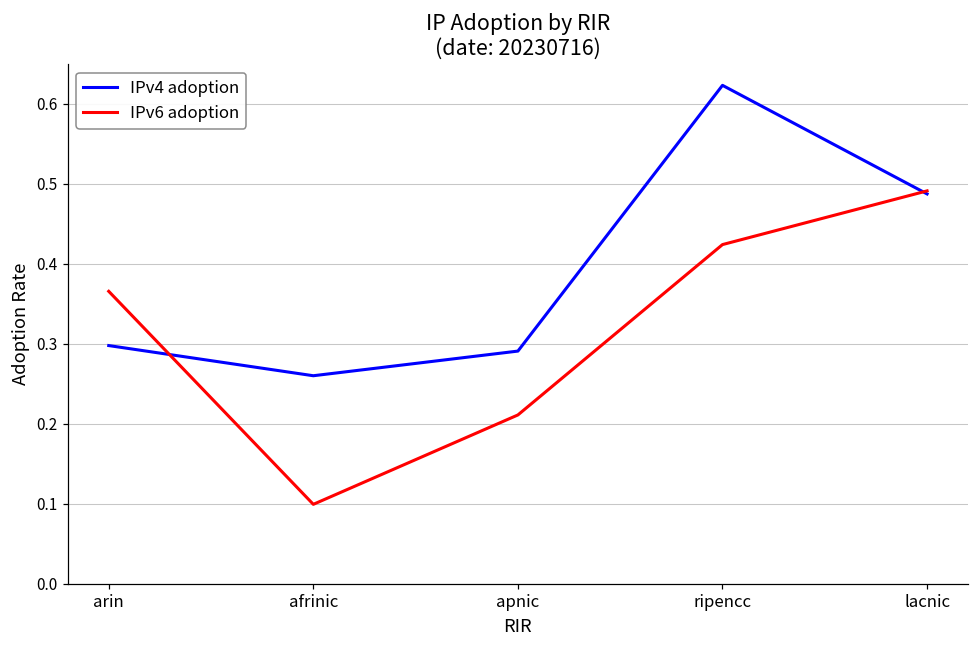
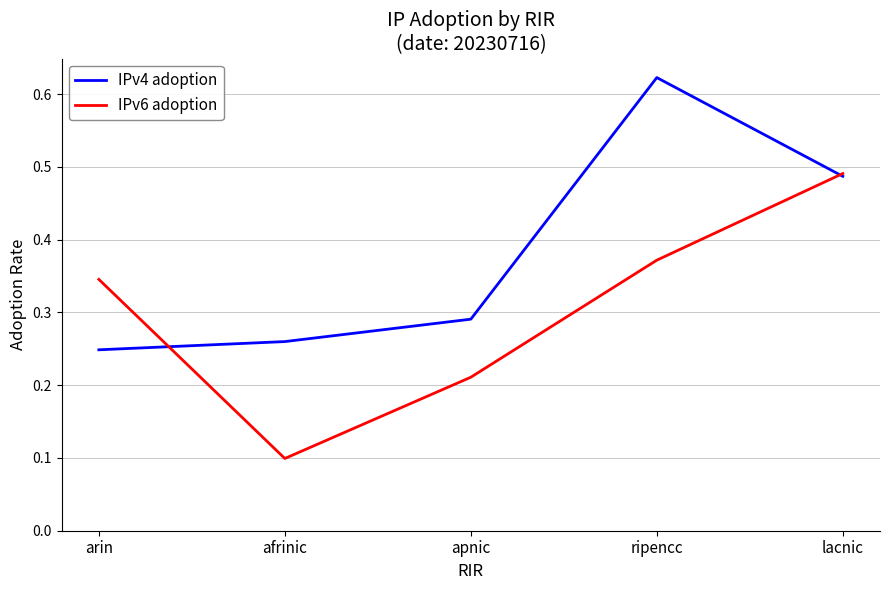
IPv4 adoption, arin: 0.30 -> 0.25
IPv6 adoption, arin: 0.37 -> 0.35
IPv6 adoption, ripencc: 0.42 -> 0.37
